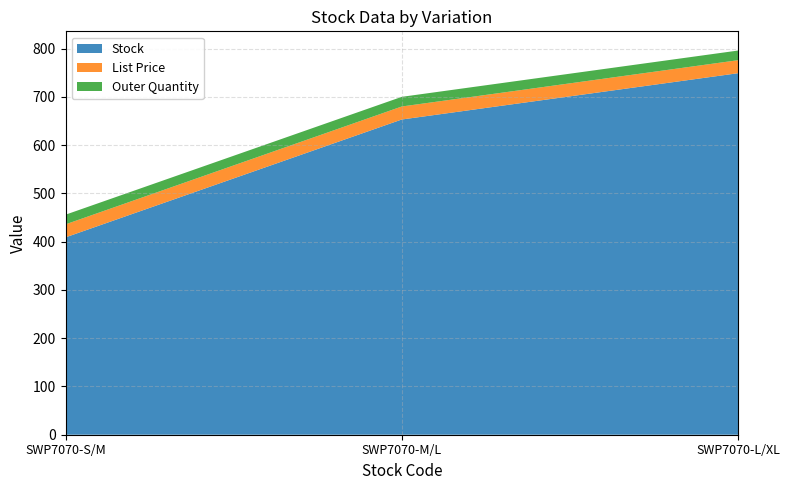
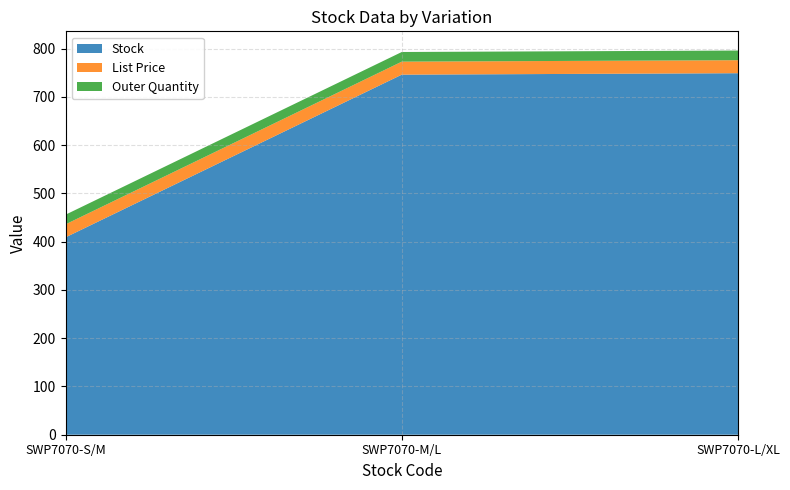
Stock, SWP7070-M/L: 650 -> 750
